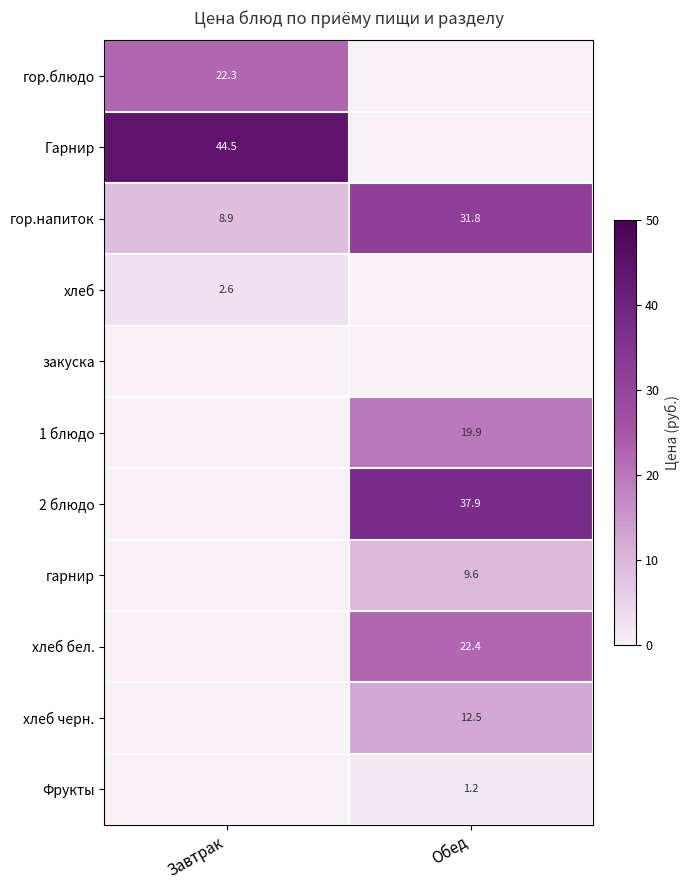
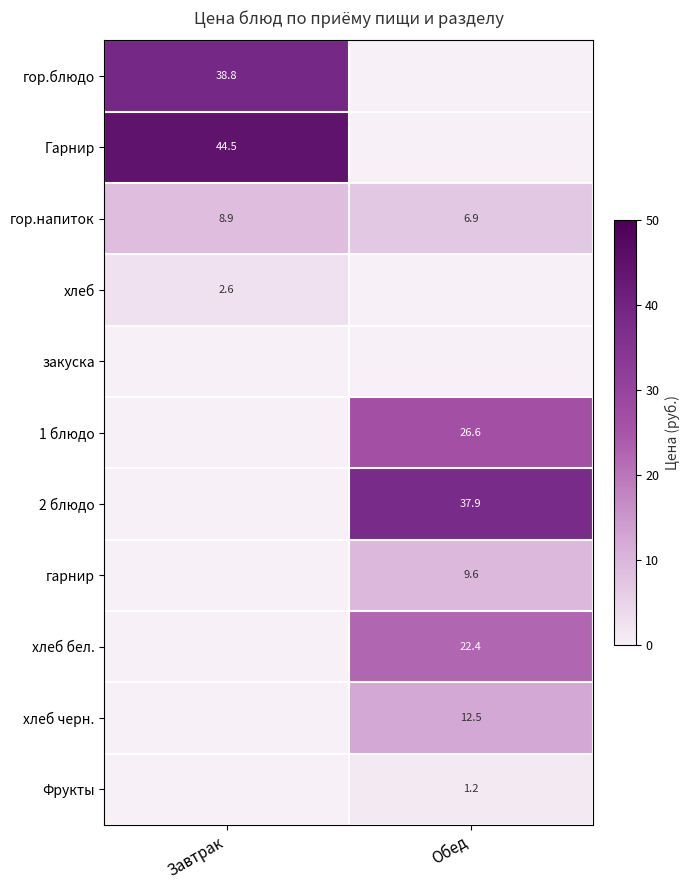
гор.блюдо, Завтрак: 22.3 -> 38.8
гор.напиток, Обед: 31.8 -> 6.9
1 блюдо, Обед: 19.9 -> 26.6
